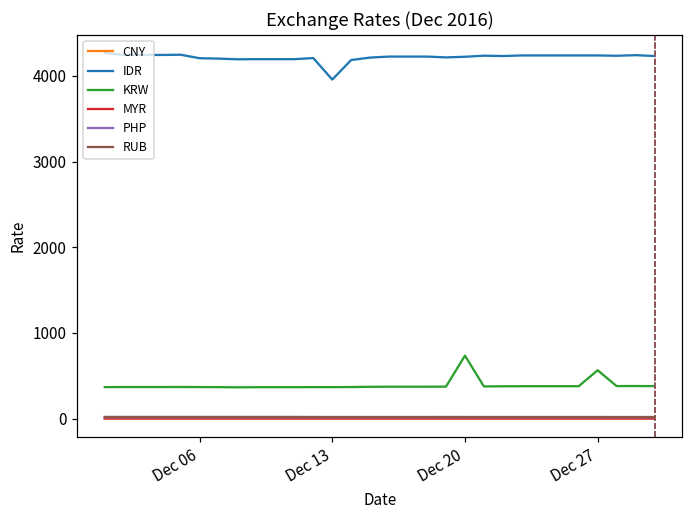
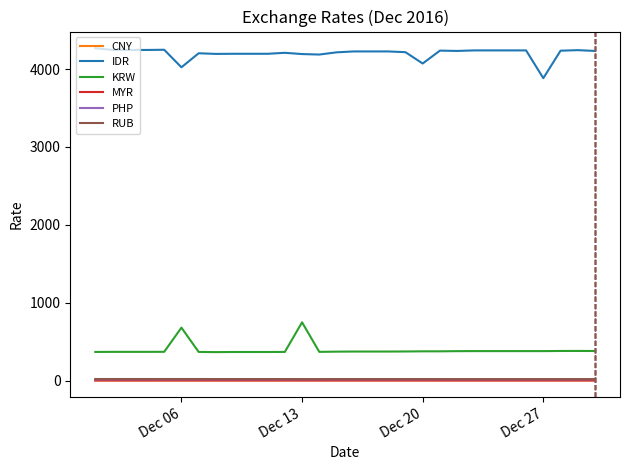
IDR, Dec 06: 4200 -> 4000
KRW, Dec 06: 400 -> 700
IDR, Dec 13: 4000 -> 4200
KRW, Dec 13: 400 -> 700
IDR, Dec 20: 4200 -> 4100
KRW, Dec 20: 700 -> 400
IDR, Dec 27: 4200 -> 3900
KRW, Dec 27: 600 -> 400
